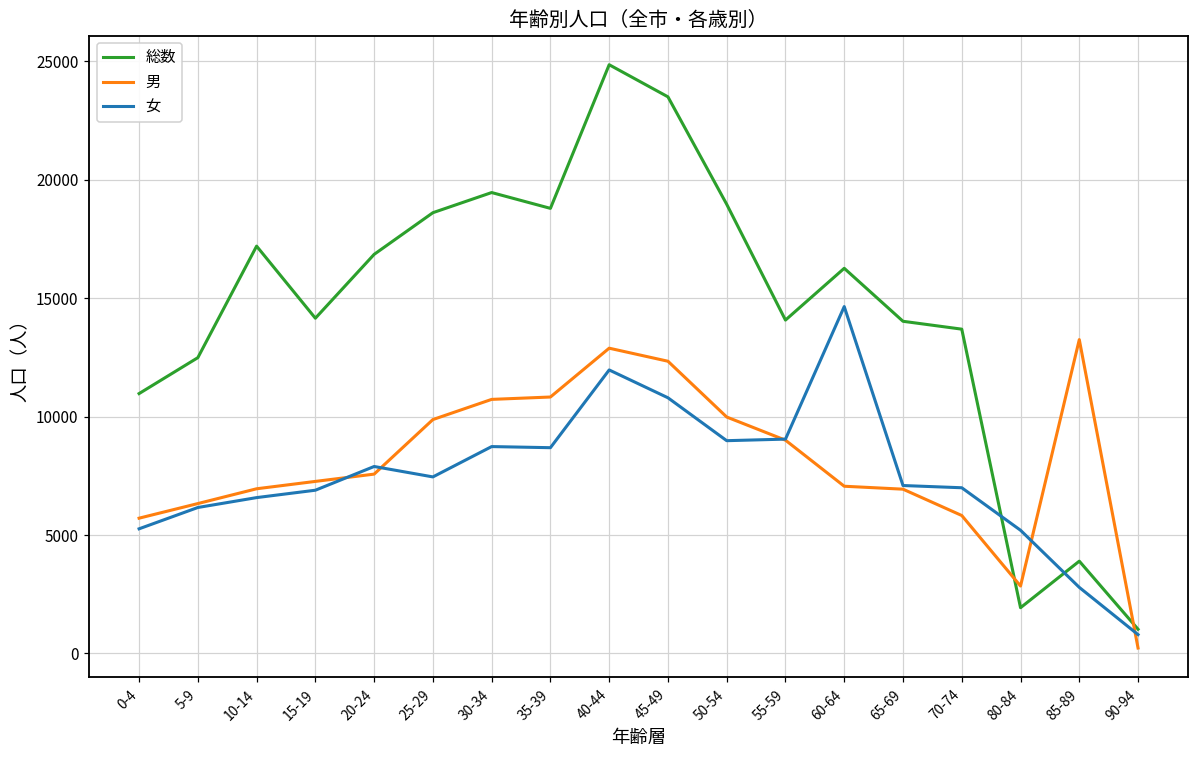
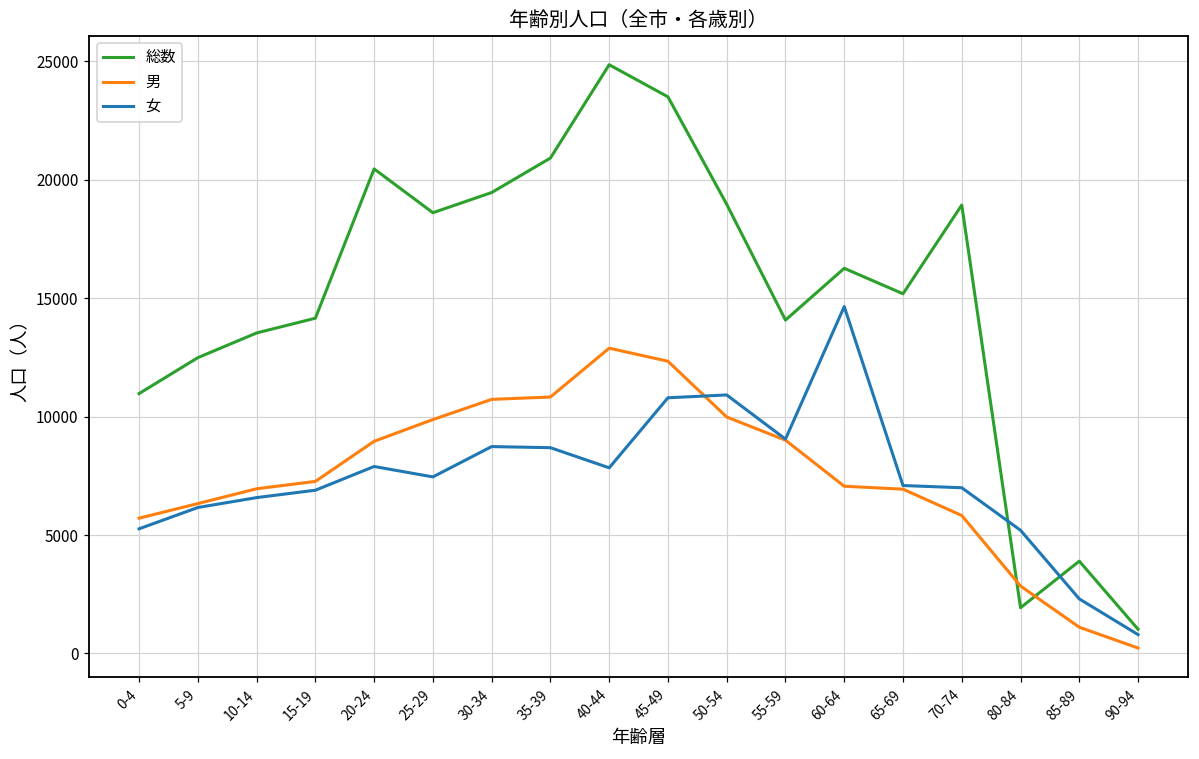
総数, 10-14: 17200 -> 13500
総数, 20-24: 16900 -> 20500
男, 20-24: 7600 -> 9000
総数, 35-39: 18800 -> 20900
女, 40-44: 12000 -> 7800
女, 50-54: 9000 -> 10900
総数, 65-69: 14000 -> 15200
総数, 70-74: 13700 -> 18900
男, 85-89: 13300 -> 1100
女, 85-89: 2800 -> 2300
